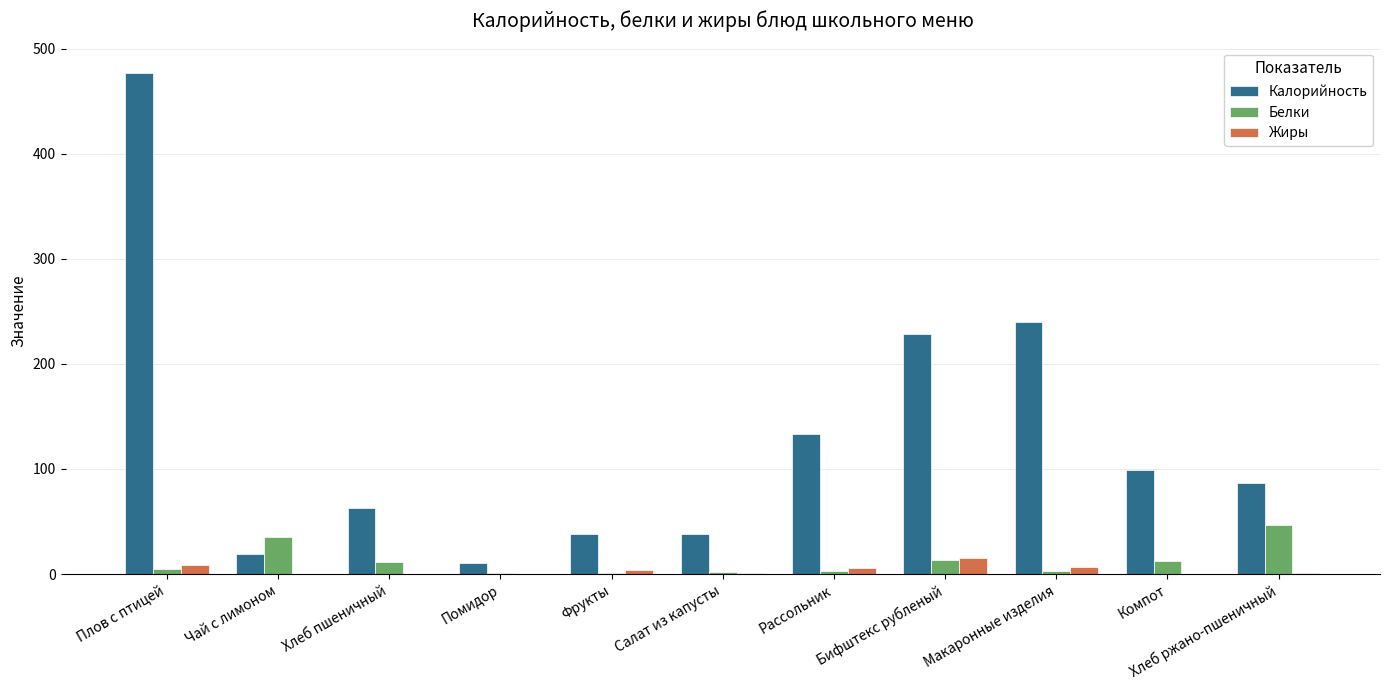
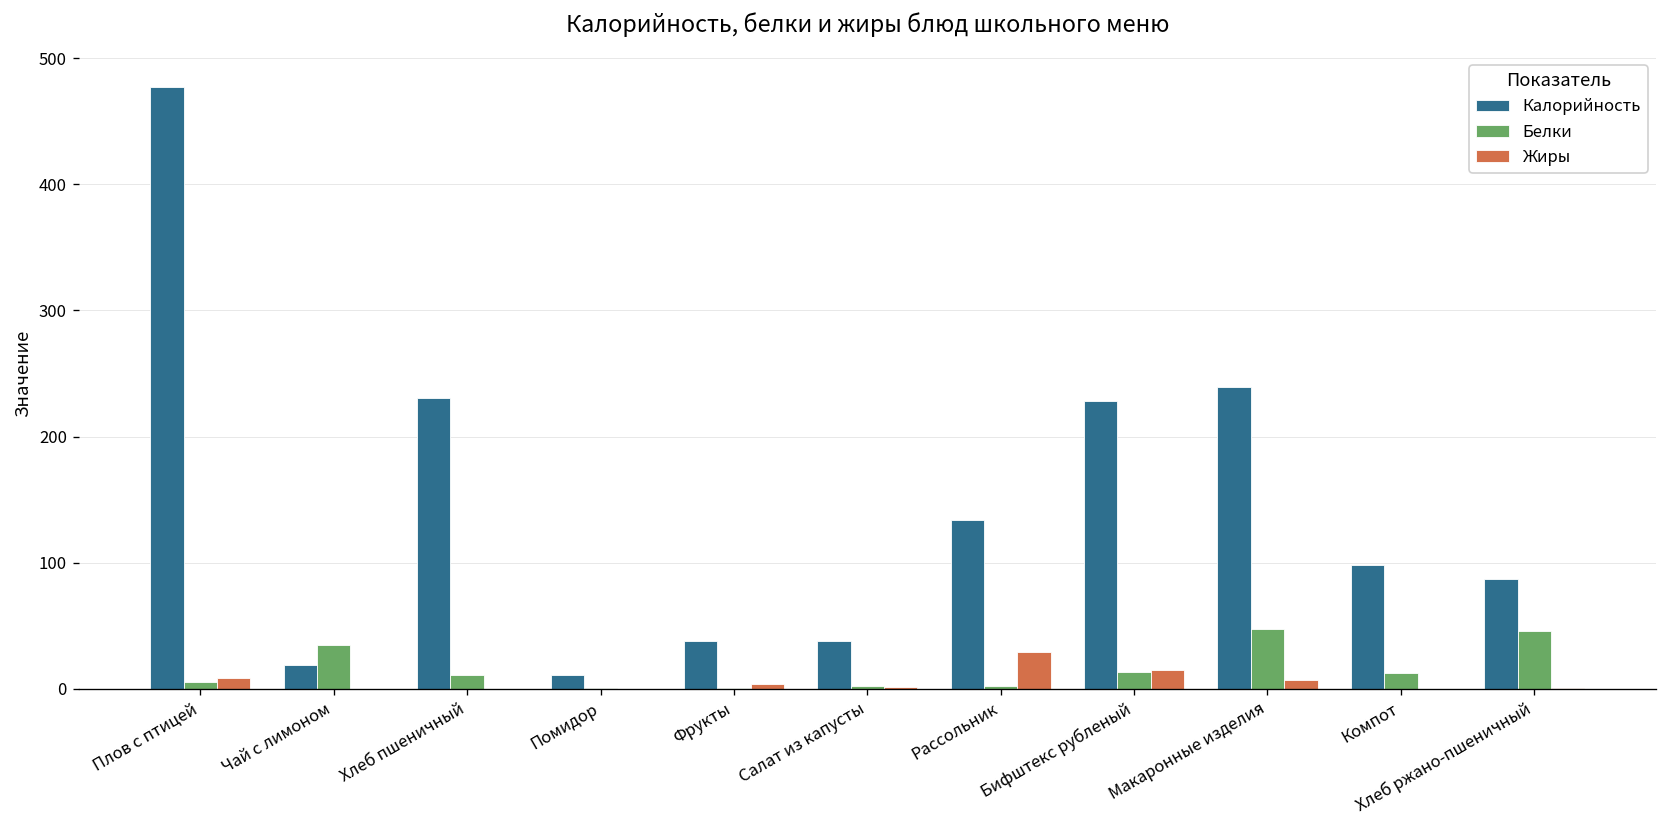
Калорийность, Хлеб пшеничный: 63 -> 230
Жиры, Рассольник: 6 -> 29
Белки, Макаронные изделия: 3 -> 47
